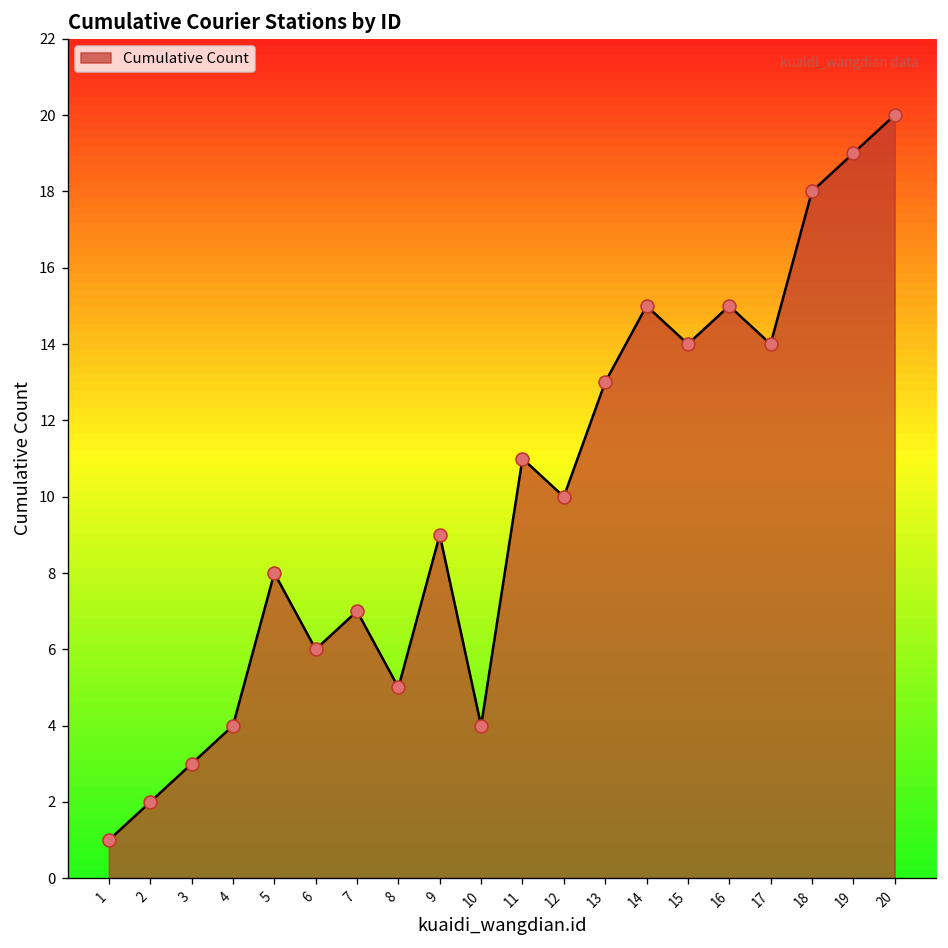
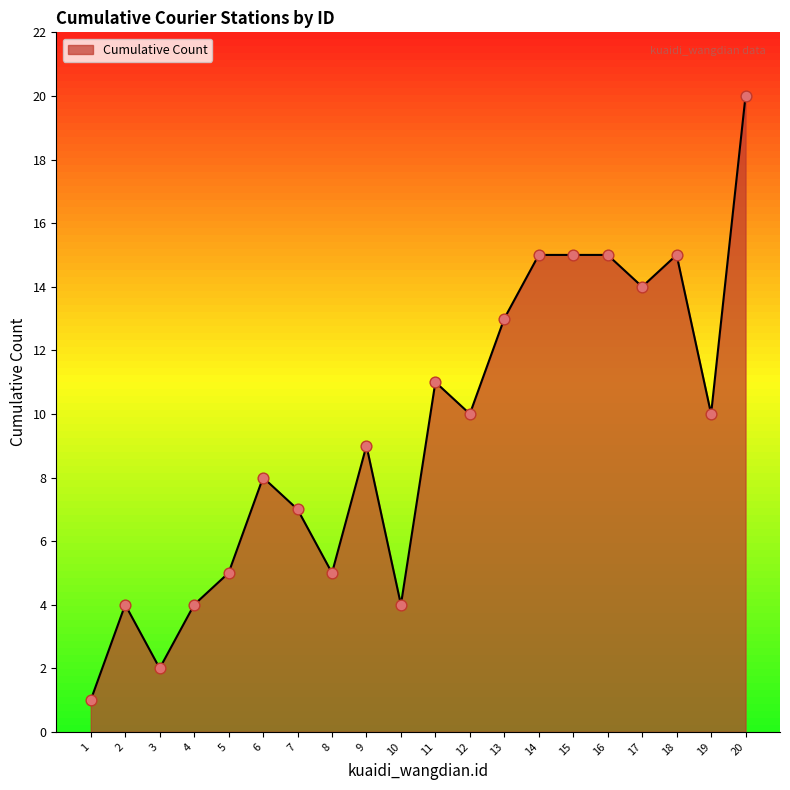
2: 2 -> 4
3: 3 -> 2
5: 8 -> 5
6: 6 -> 8
15: 14 -> 15
18: 18 -> 15
19: 19 -> 10
